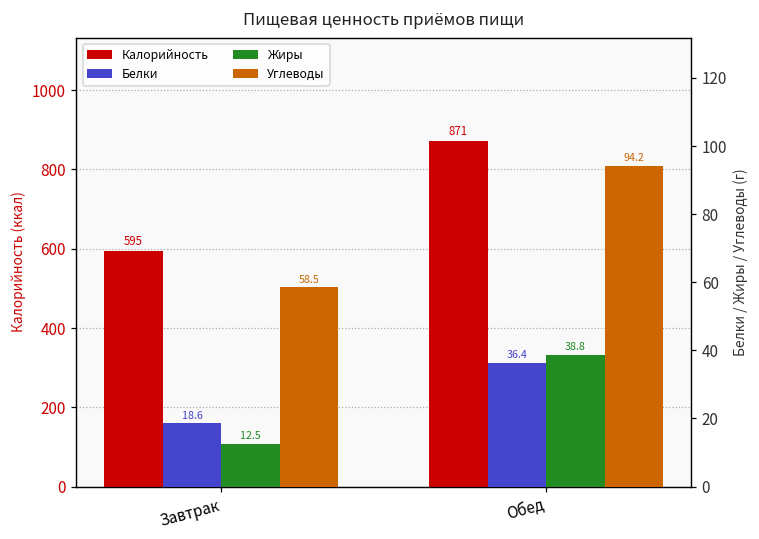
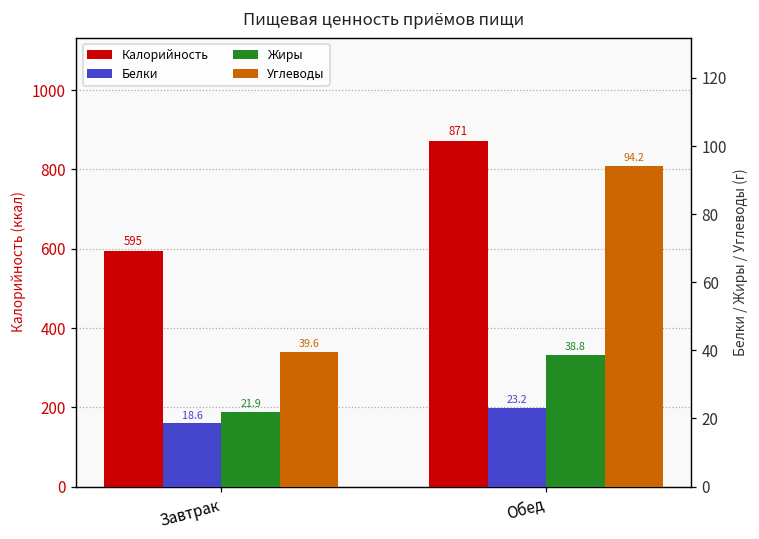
Жиры, Завтрак: 12.5 -> 21.9
Углеводы, Завтрак: 58.5 -> 39.6
Белки, Обед: 36.4 -> 23.2
